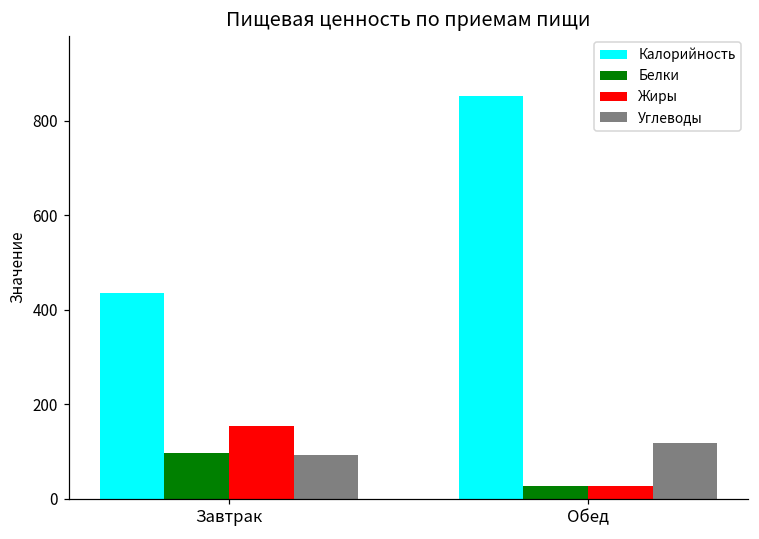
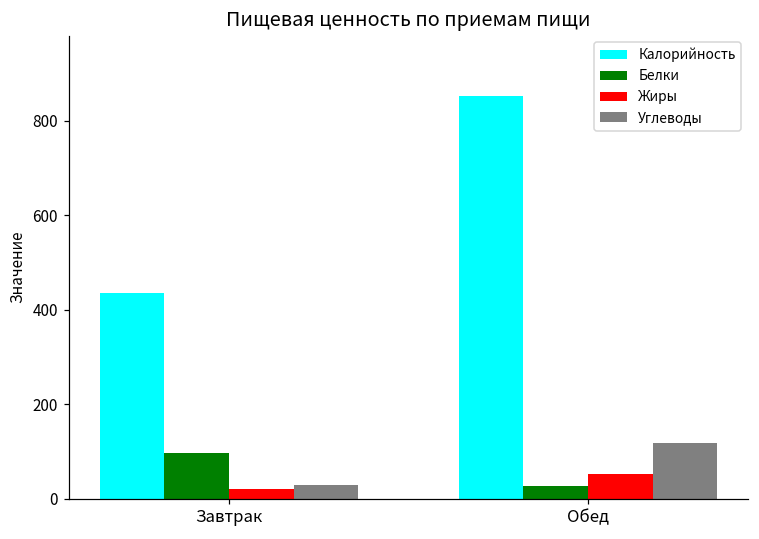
Жиры, Завтрак: 150 -> 20
Углеводы, Завтрак: 90 -> 30
Жиры, Обед: 30 -> 50
